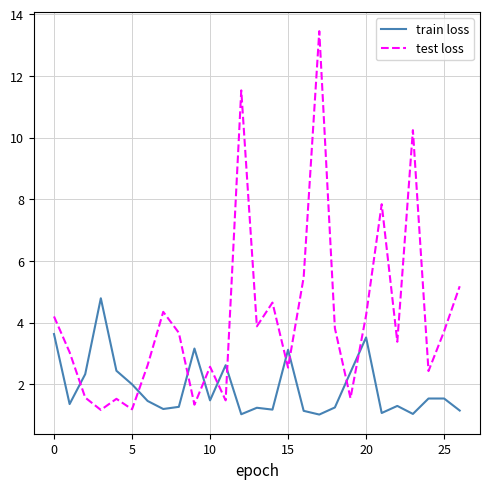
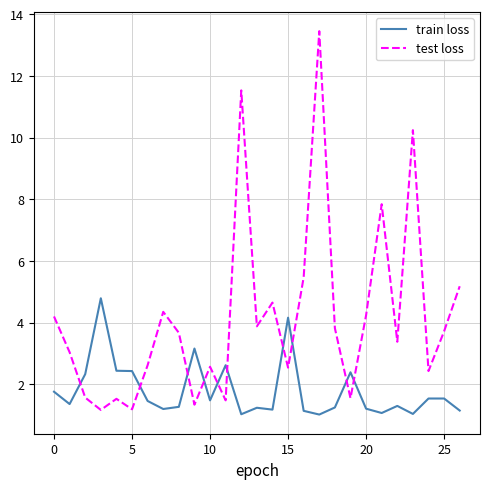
train loss, 0: 3.6 -> 1.8
train loss, 5: 2.0 -> 2.4
train loss, 15: 3.1 -> 4.2
train loss, 20: 3.5 -> 1.2
